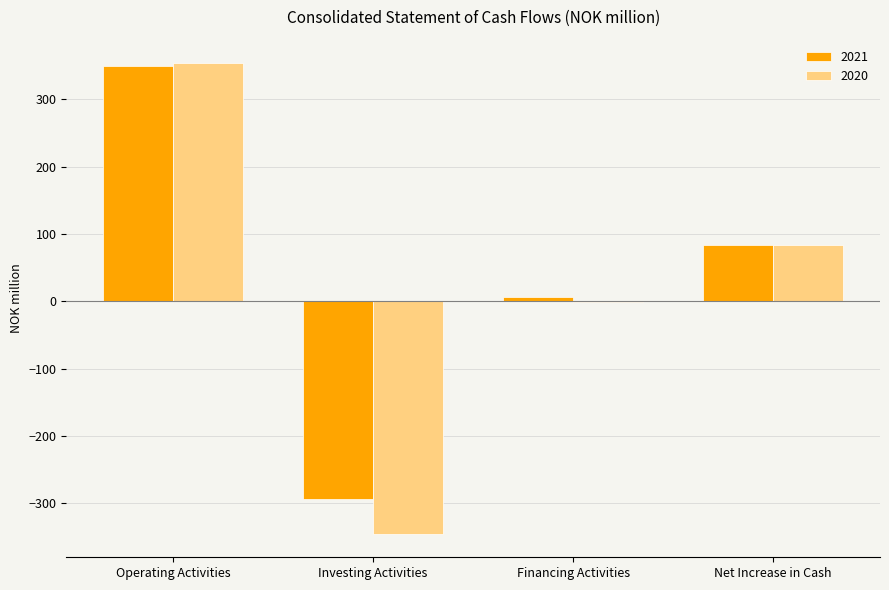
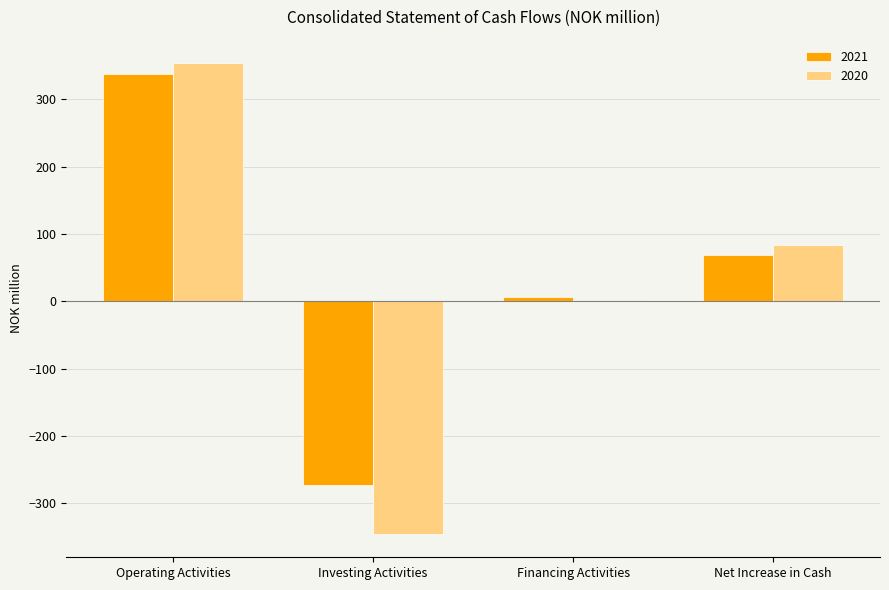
2021, Operating Activities: 350 -> 340
2021, Investing Activities: -290 -> -270
2021, Net Increase in Cash: 80 -> 70
